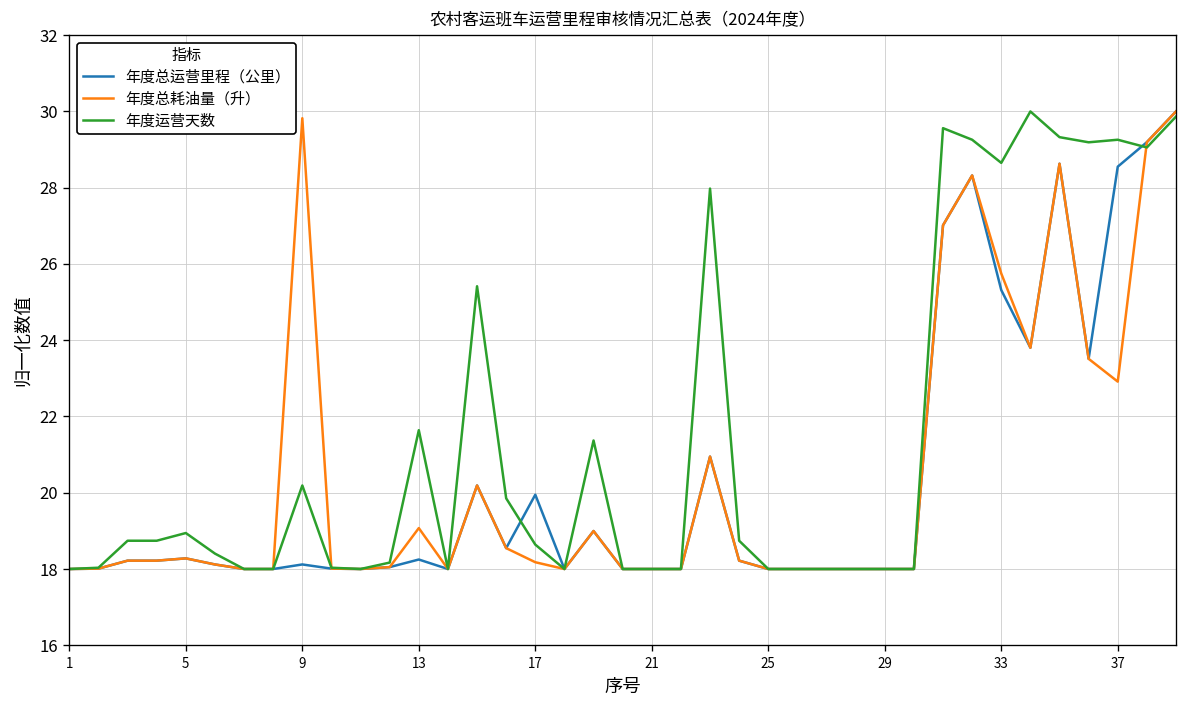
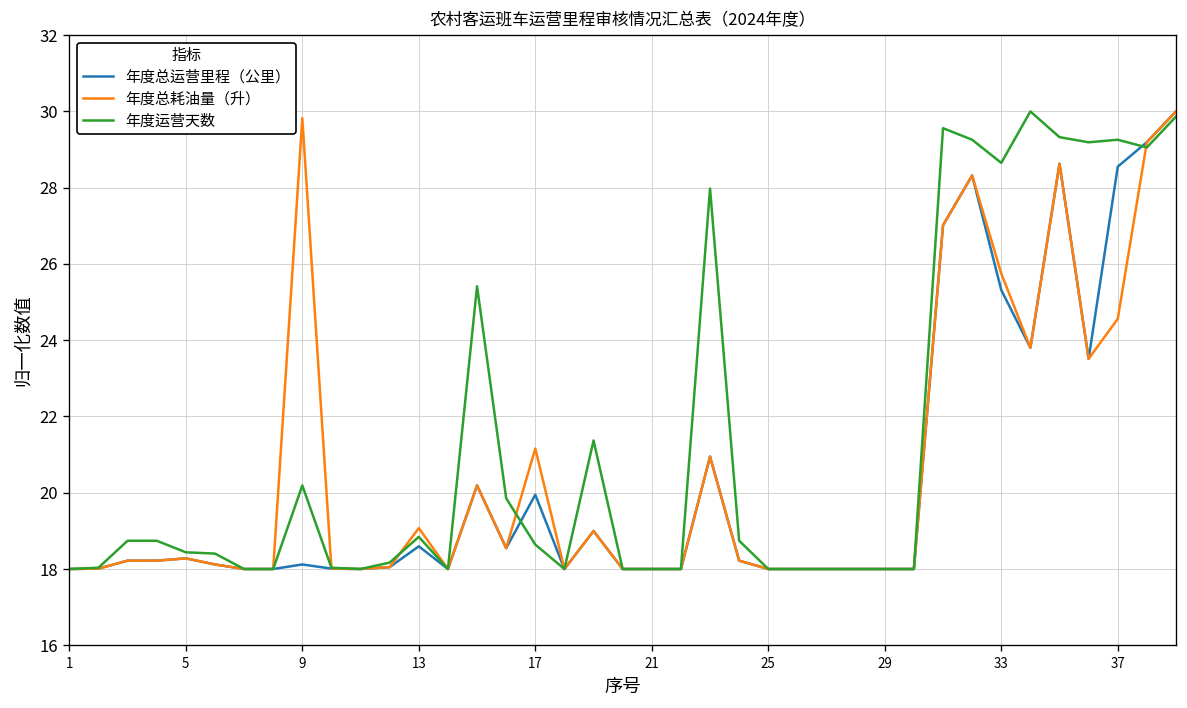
年度运营天数, 5: 18.9 -> 18.4
年度总运营里程（公里）, 13: 18.2 -> 18.6
年度运营天数, 13: 21.6 -> 18.8
年度总耗油量（升）, 17: 18.2 -> 21.2
年度总耗油量（升）, 37: 22.9 -> 24.6
